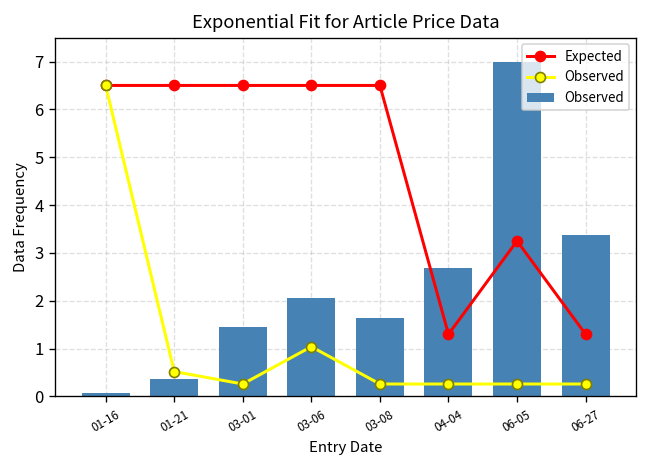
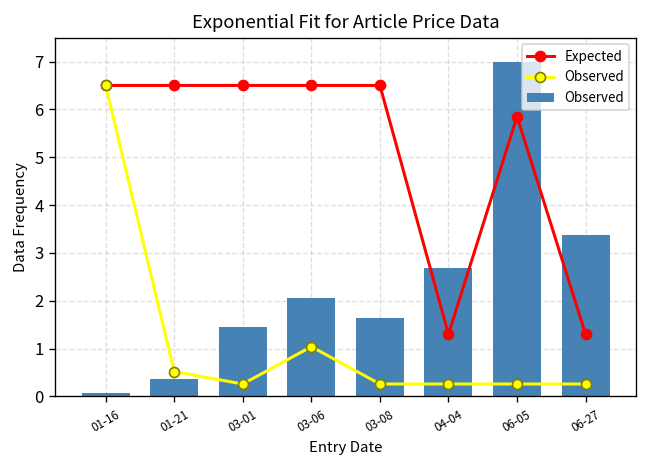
Expected, 06-05: 3.3 -> 5.9
